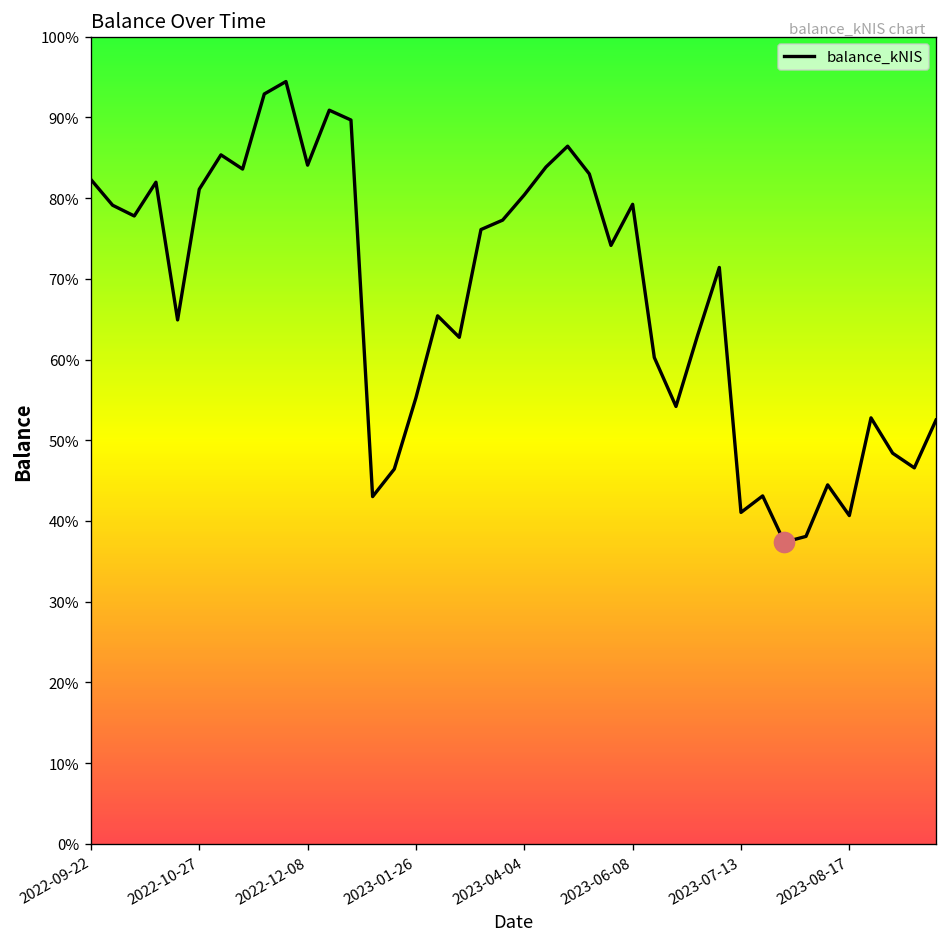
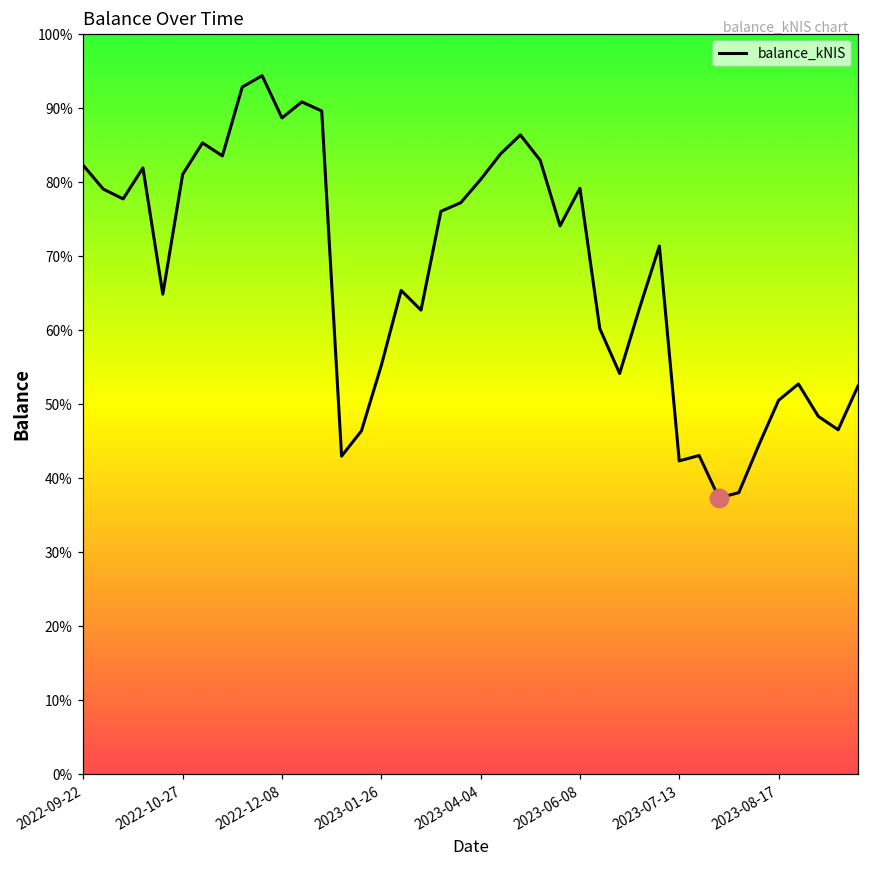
balance_kNIS, 2022-12-08: 84% -> 89%
balance_kNIS, 2023-07-13: 41% -> 42%
balance_kNIS, 2023-08-17: 41% -> 51%
